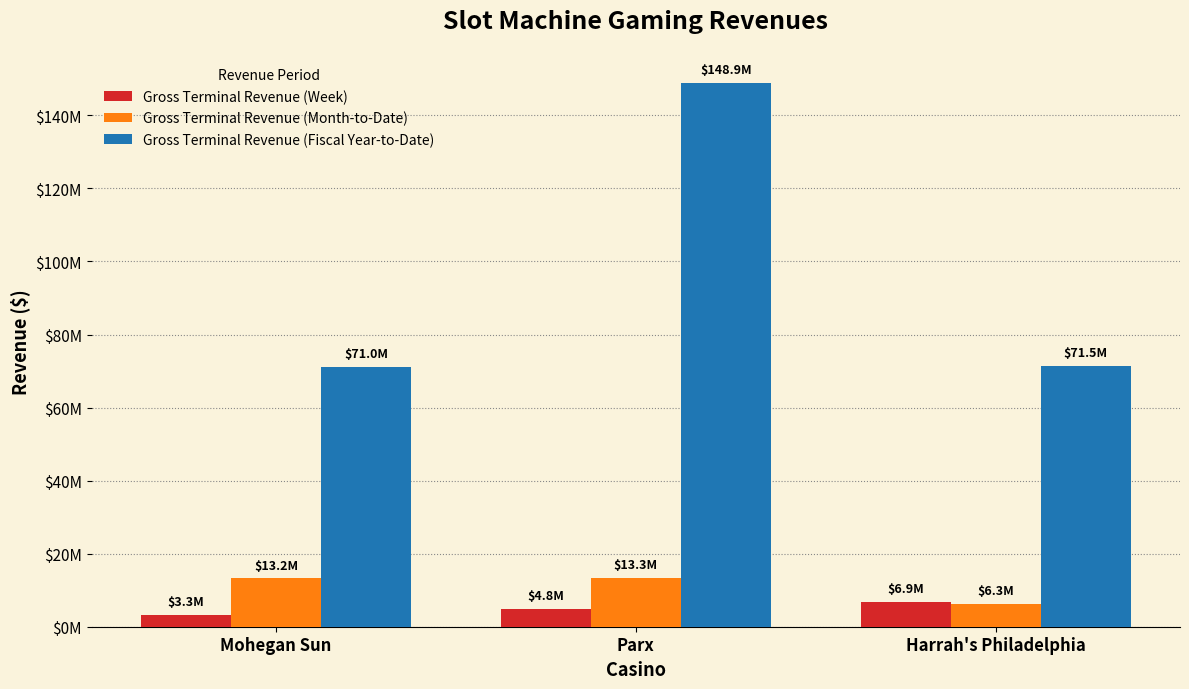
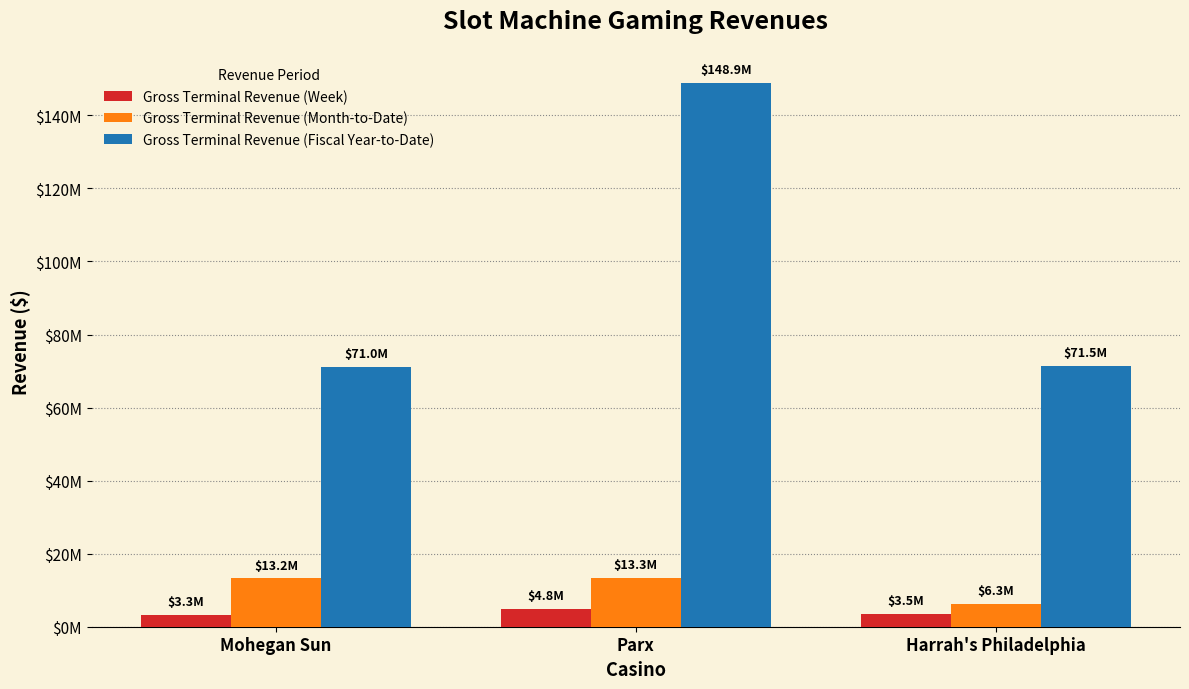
Gross Terminal Revenue (Week), Harrah's Philadelphia: $6.9M -> $3.5M
